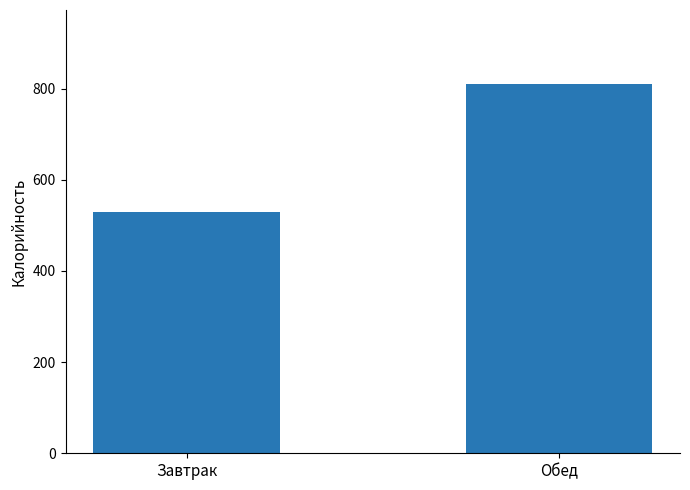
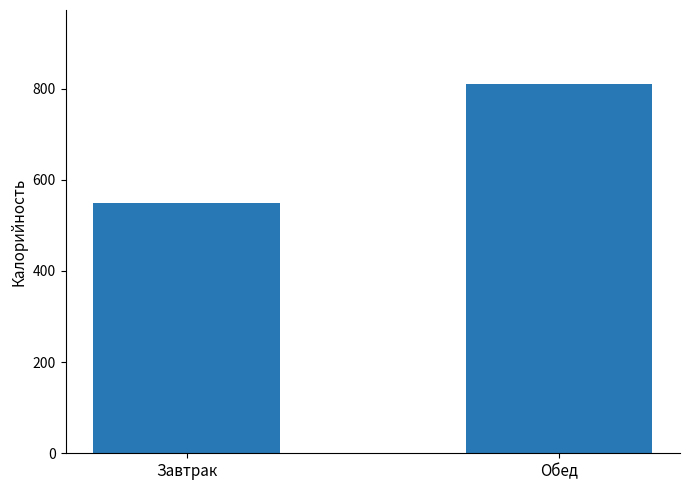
Завтрак: 530 -> 550
